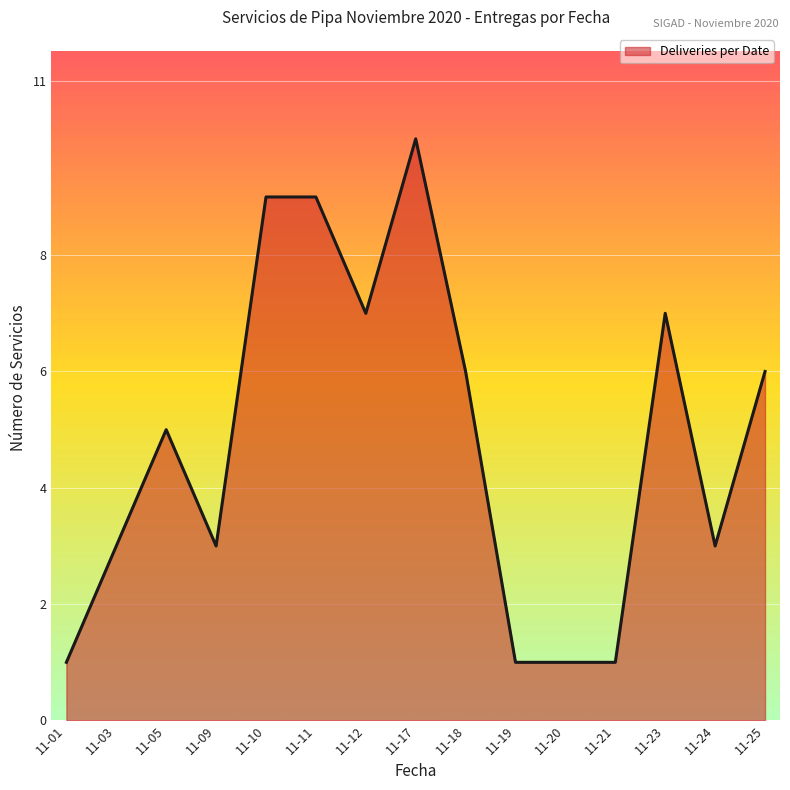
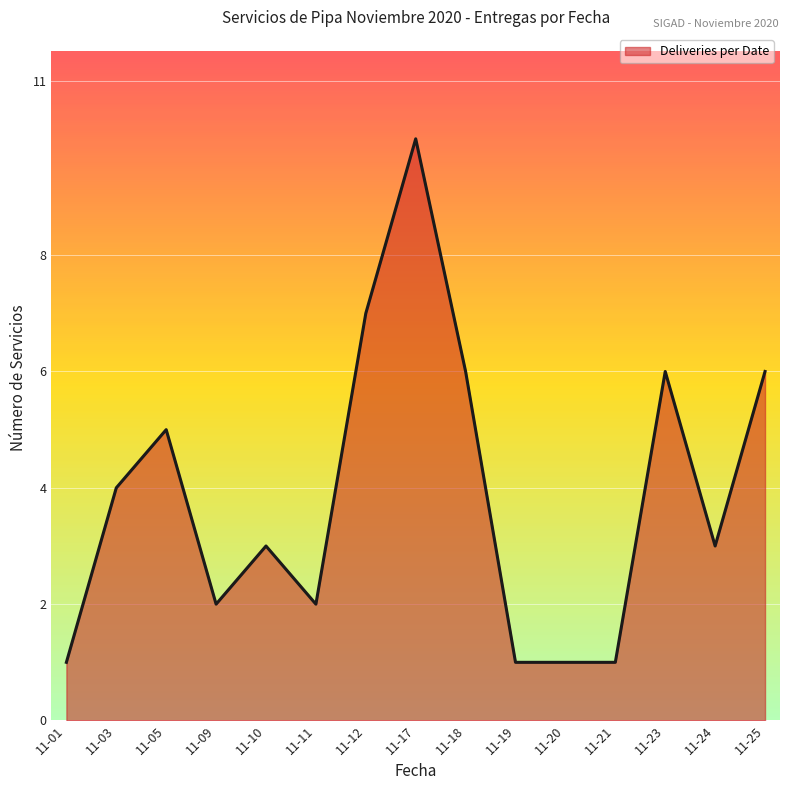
11-03: 3 -> 4
11-09: 3 -> 2
11-10: 9 -> 3
11-11: 9 -> 2
11-23: 7 -> 6
